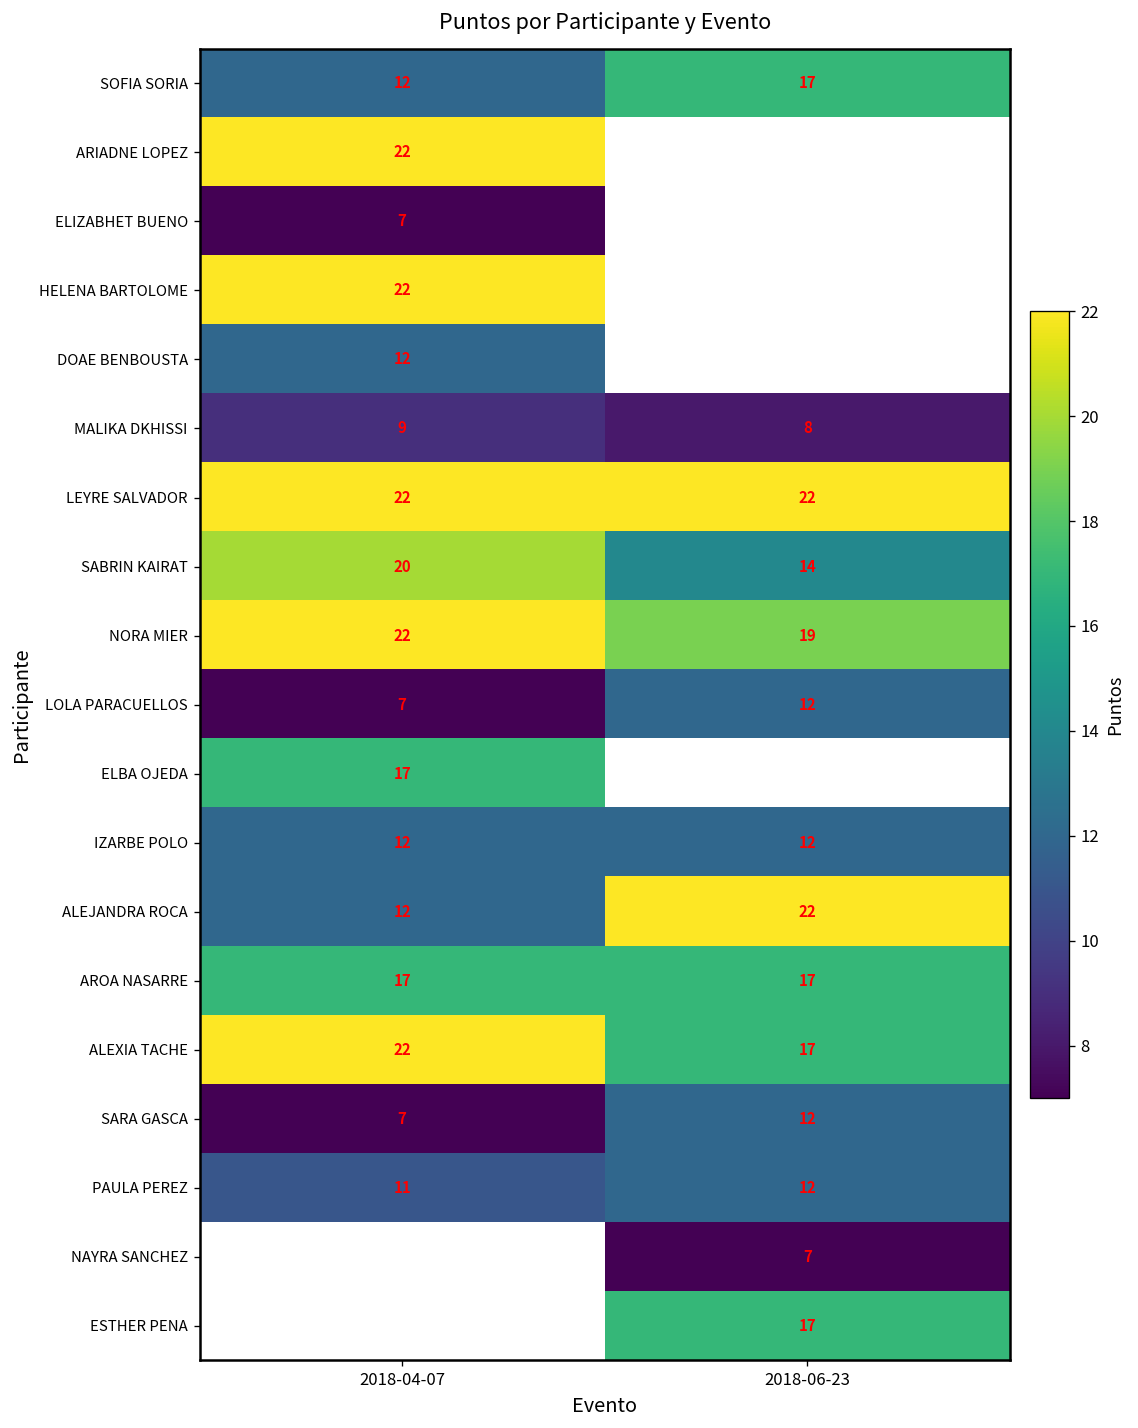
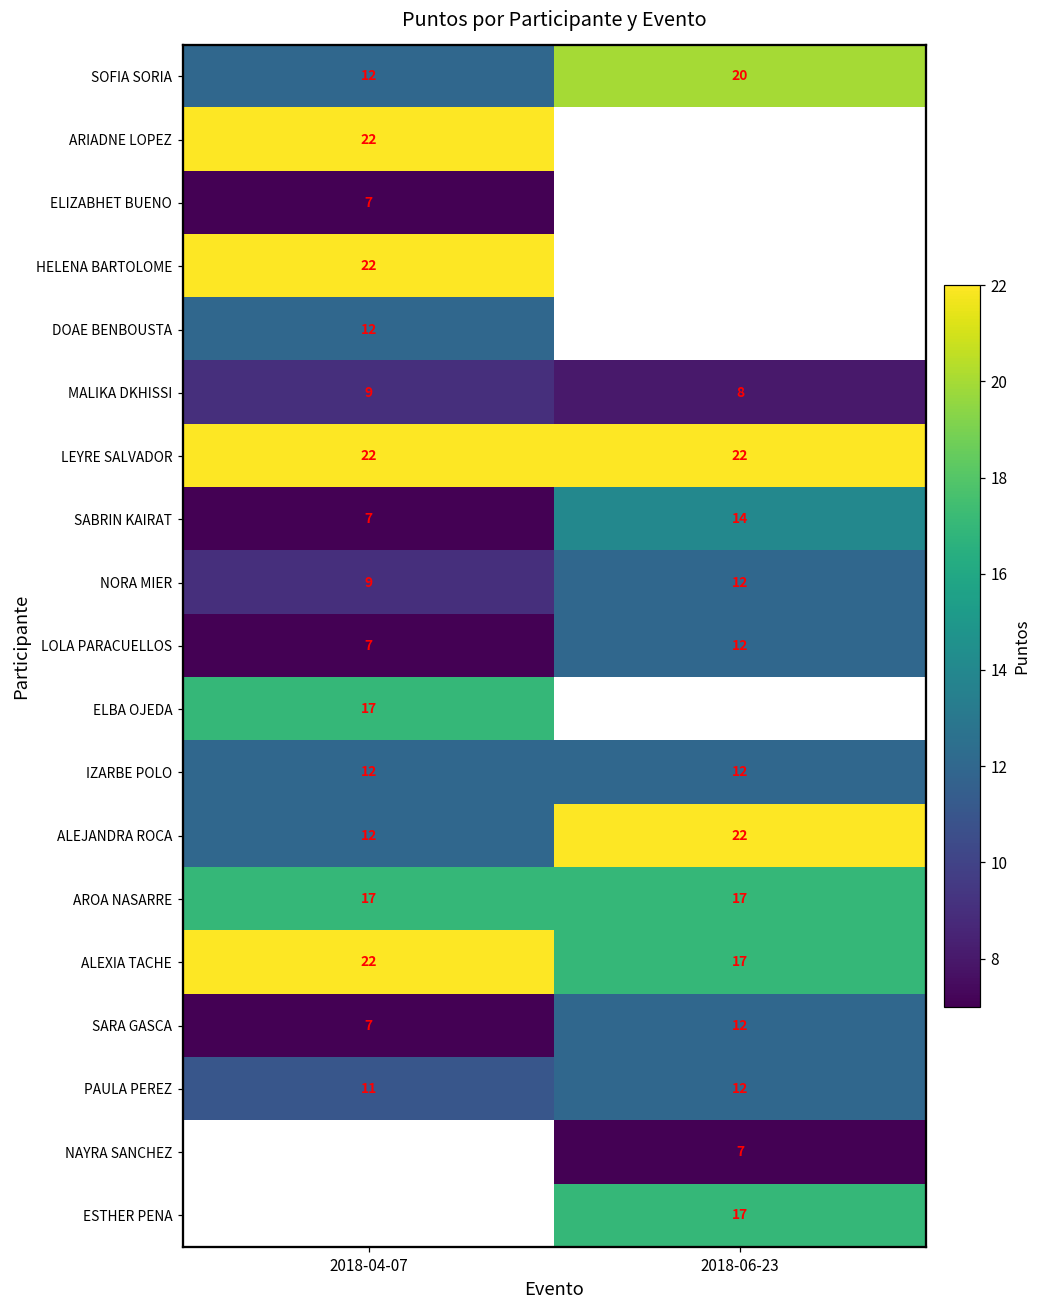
SOFIA SORIA, 2018-06-23: 17 -> 20
SABRIN KAIRAT, 2018-04-07: 20 -> 7
NORA MIER, 2018-04-07: 22 -> 9
NORA MIER, 2018-06-23: 19 -> 12
